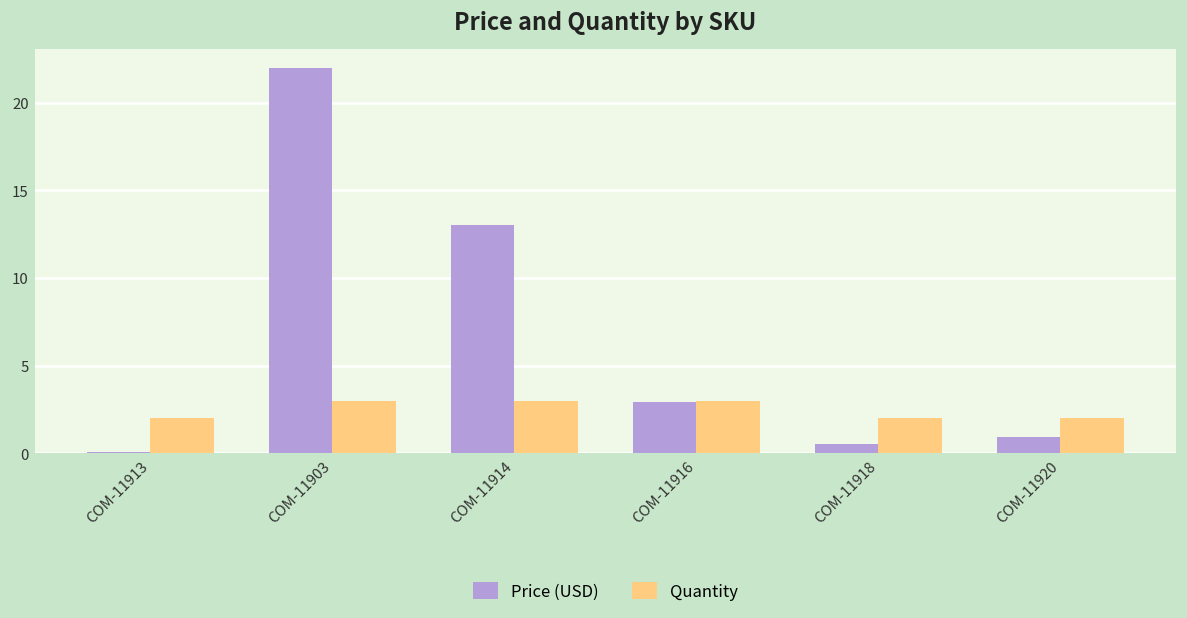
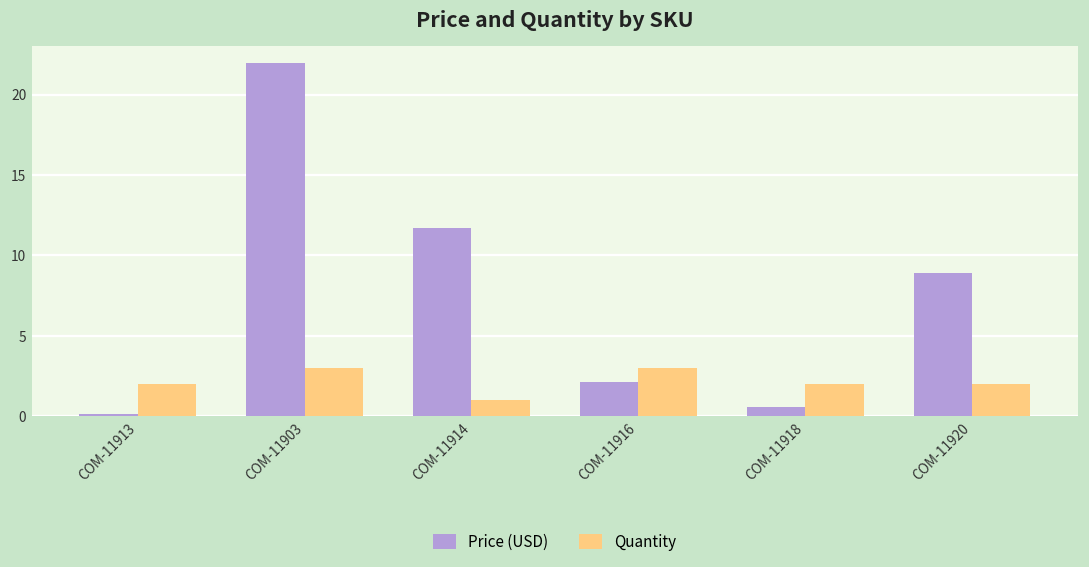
Price (USD), COM-11914: 13.0 -> 11.7
Quantity, COM-11914: 3 -> 1
Price (USD), COM-11916: 3.0 -> 2.1
Price (USD), COM-11920: 1.0 -> 8.9
